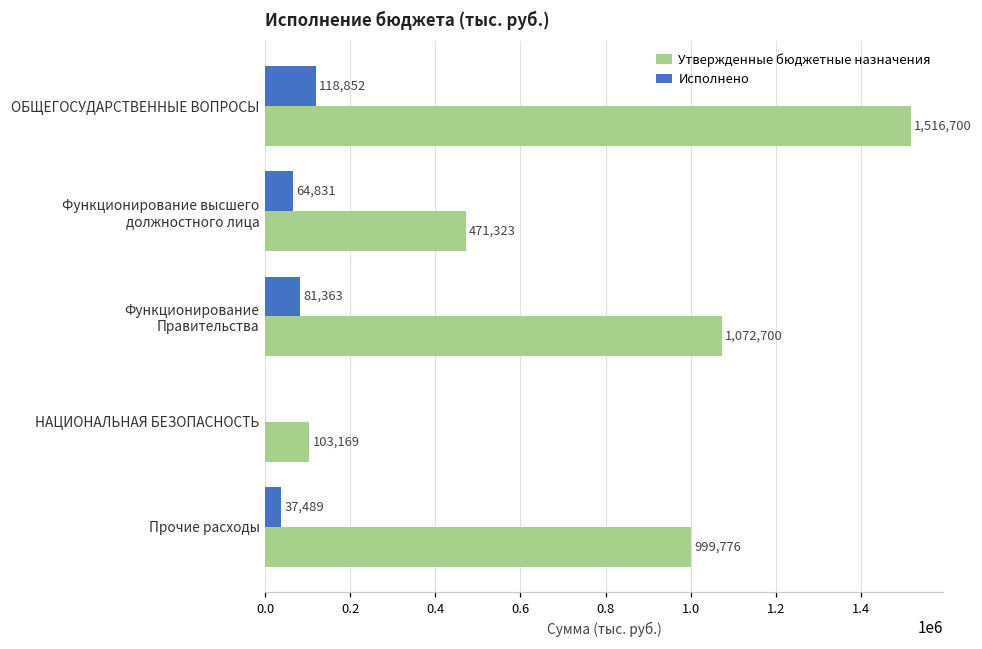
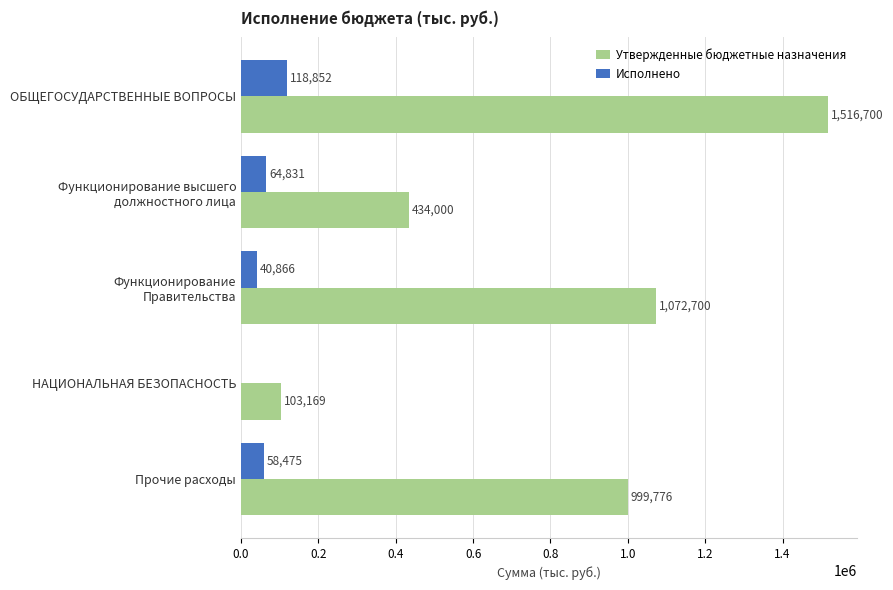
Утвержденные бюджетные назначения, Функционирование высшего должностного лица: 471,323 -> 434,000
Исполнено, Функционирование Правительства: 81,363 -> 40,866
Исполнено, Прочие расходы: 37,489 -> 58,475
